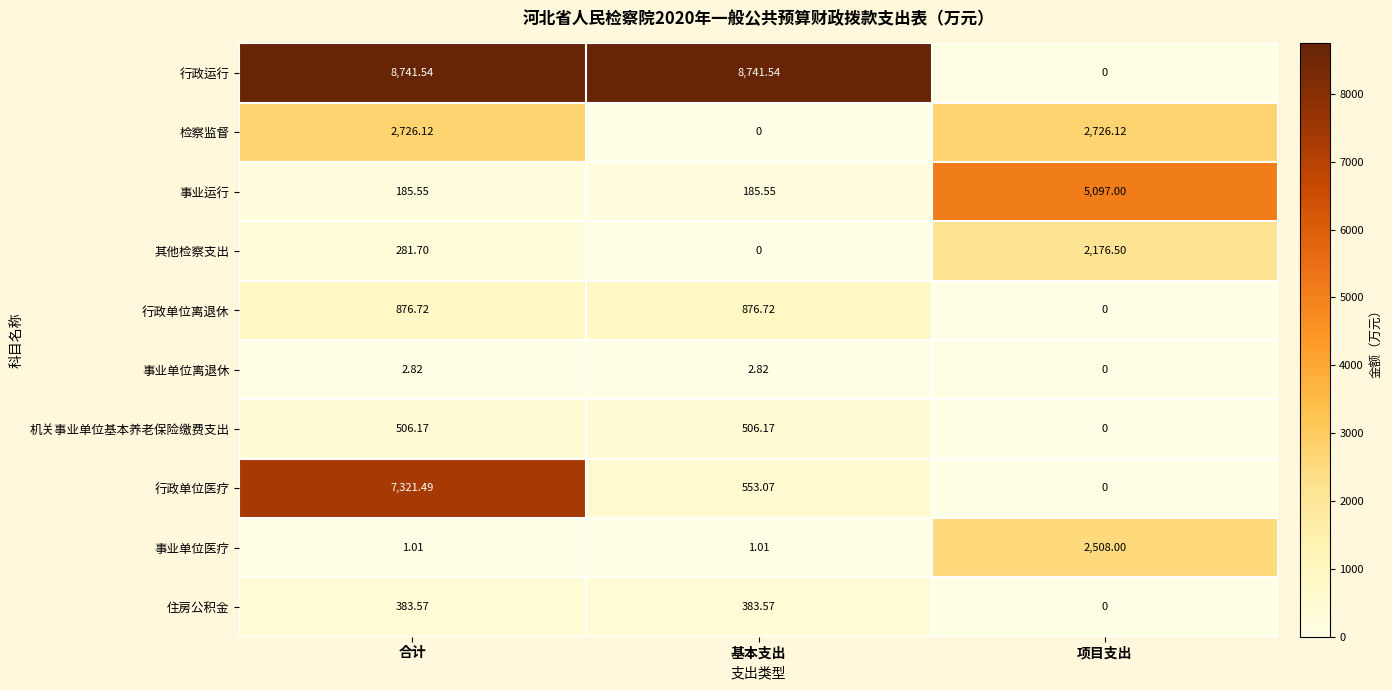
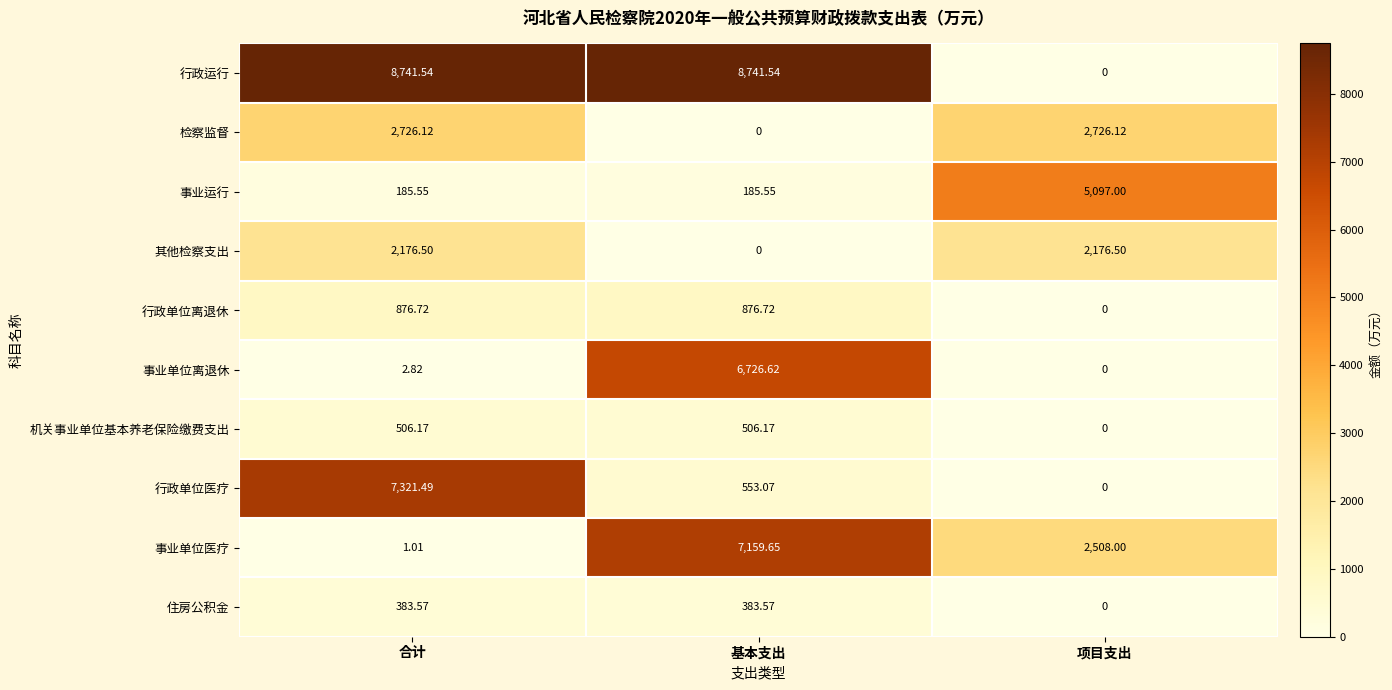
其他检察支出, 合计: 281.70 -> 2,176.50
事业单位离退休, 基本支出: 2.82 -> 6,726.62
事业单位医疗, 基本支出: 1.01 -> 7,159.65
